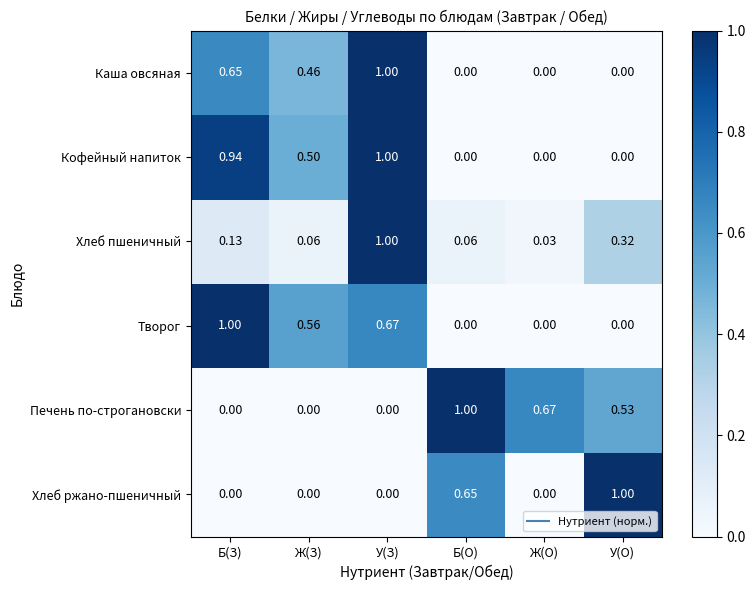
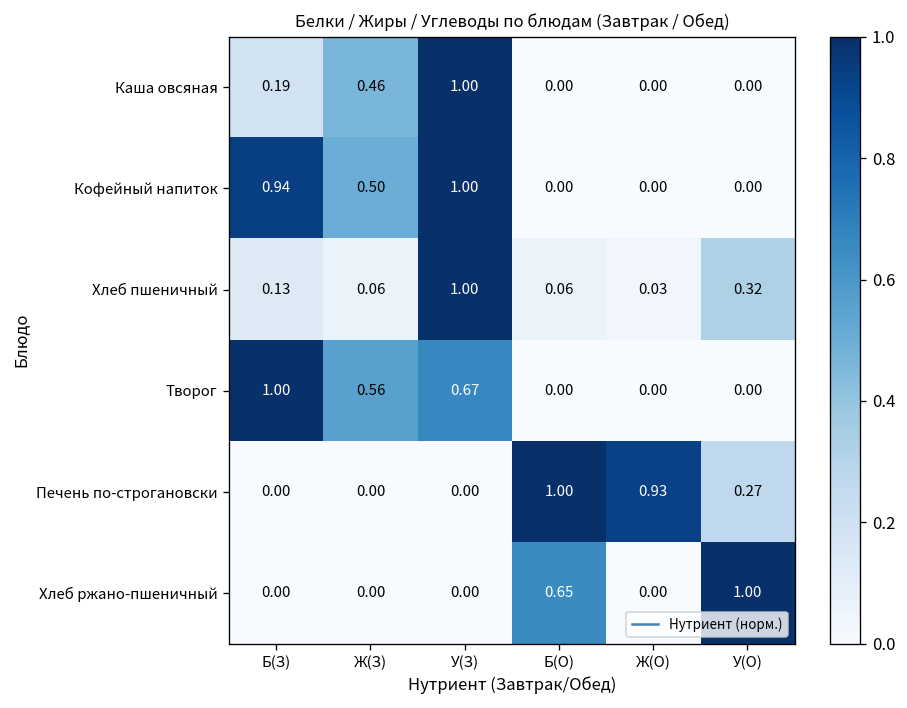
Каша овсяная, Б(З): 0.65 -> 0.19
Печень по-строгановски, Ж(О): 0.67 -> 0.93
Печень по-строгановски, У(О): 0.53 -> 0.27
